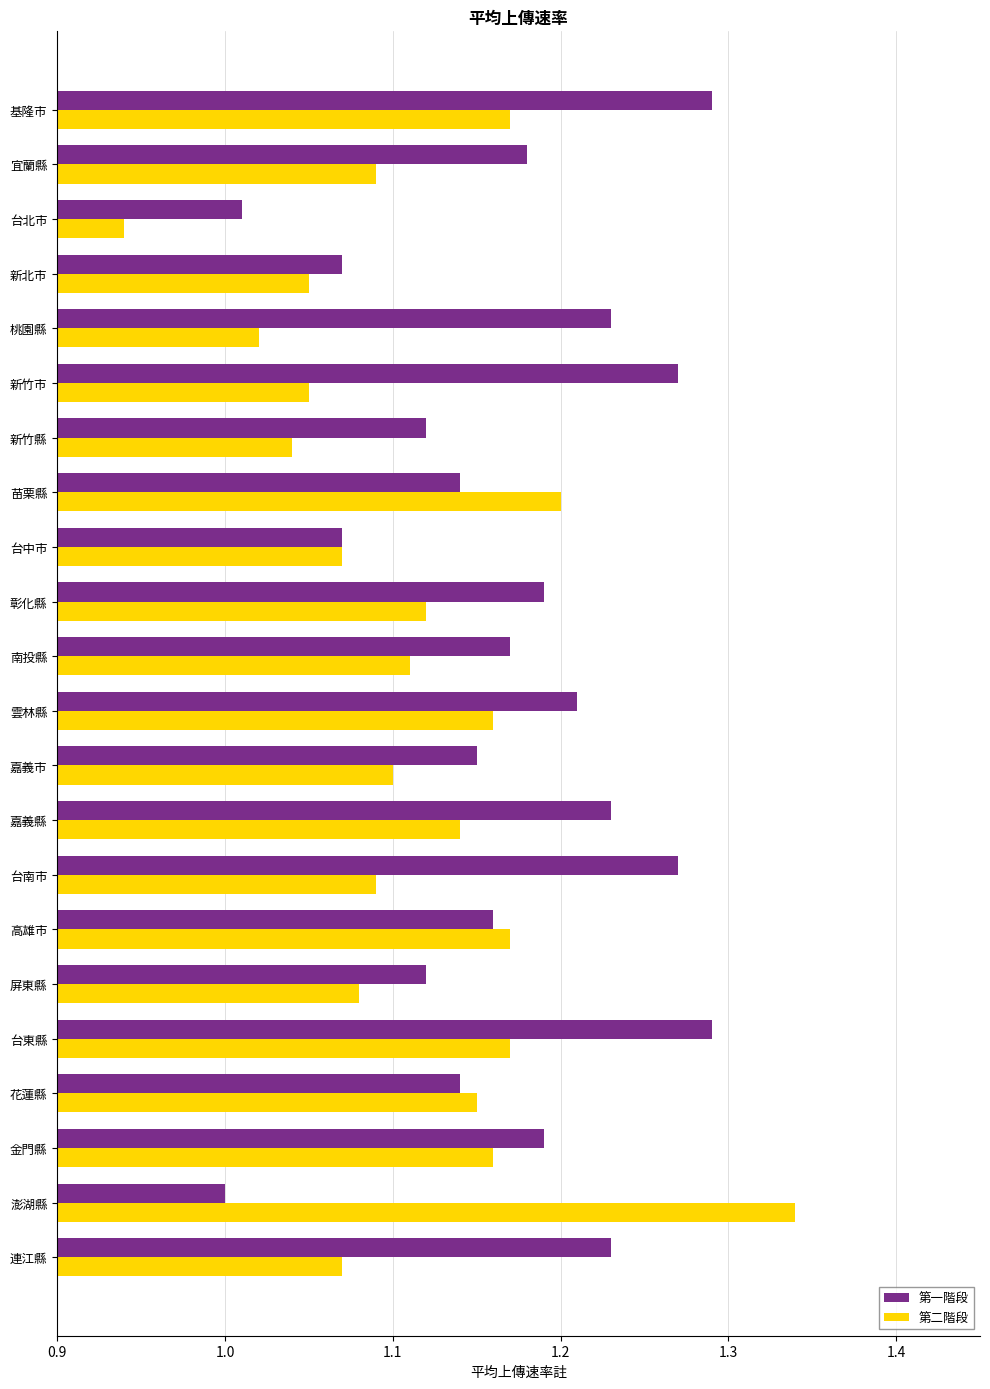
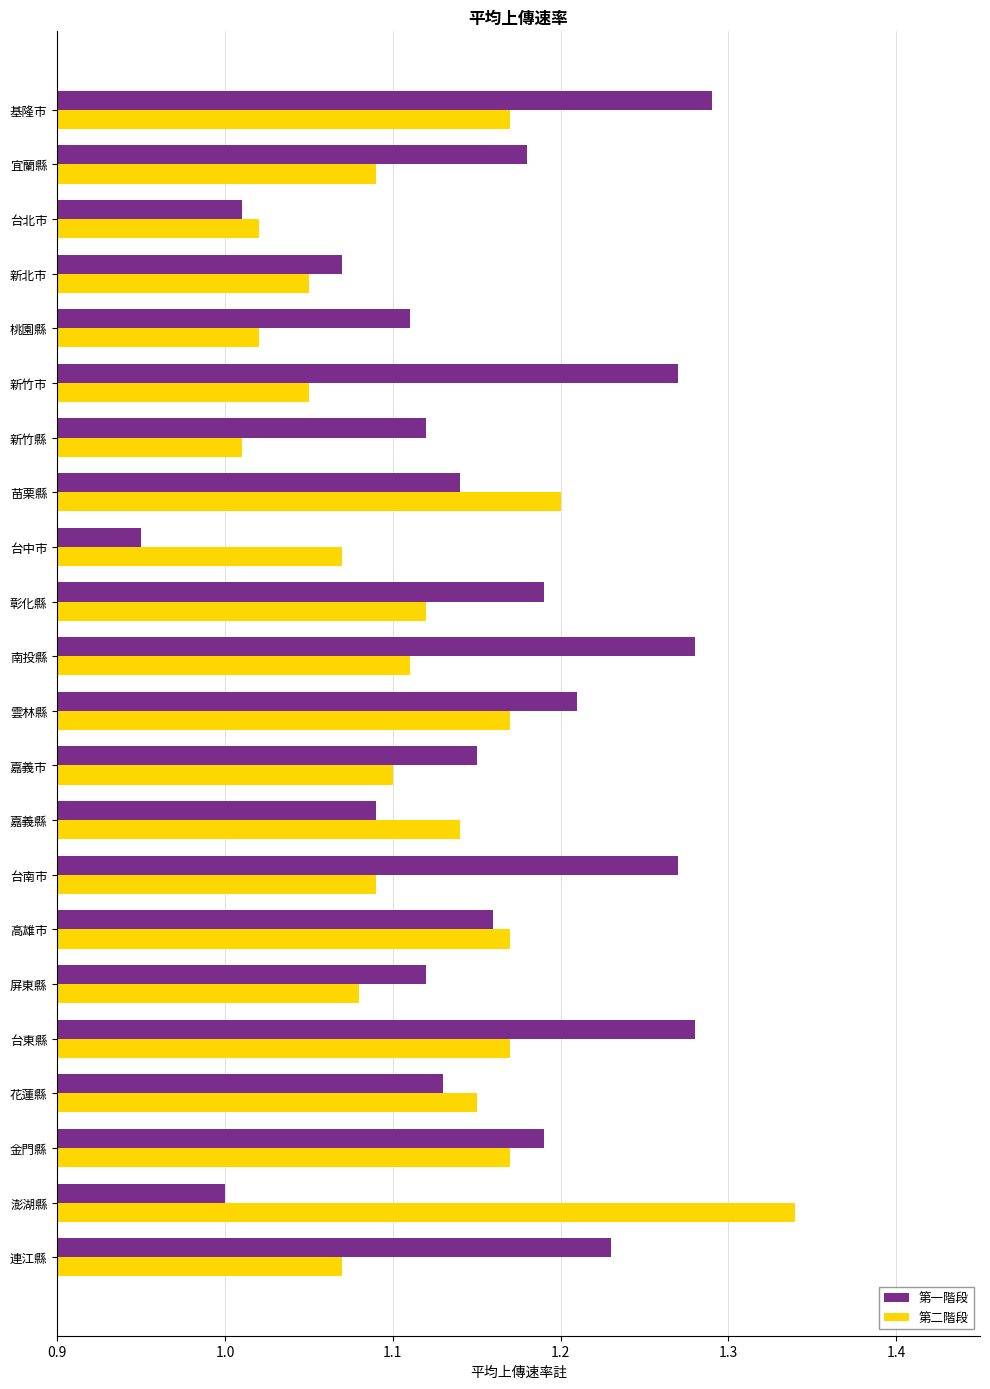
第二階段, 台北市: 0.94 -> 1.02
第一階段, 桃園縣: 1.23 -> 1.11
第二階段, 新竹縣: 1.04 -> 1.01
第一階段, 台中市: 1.07 -> 0.95
第一階段, 南投縣: 1.17 -> 1.28
第二階段, 雲林縣: 1.16 -> 1.17
第一階段, 嘉義縣: 1.23 -> 1.09
第一階段, 台東縣: 1.29 -> 1.28
第一階段, 花蓮縣: 1.14 -> 1.13
第二階段, 金門縣: 1.16 -> 1.17
